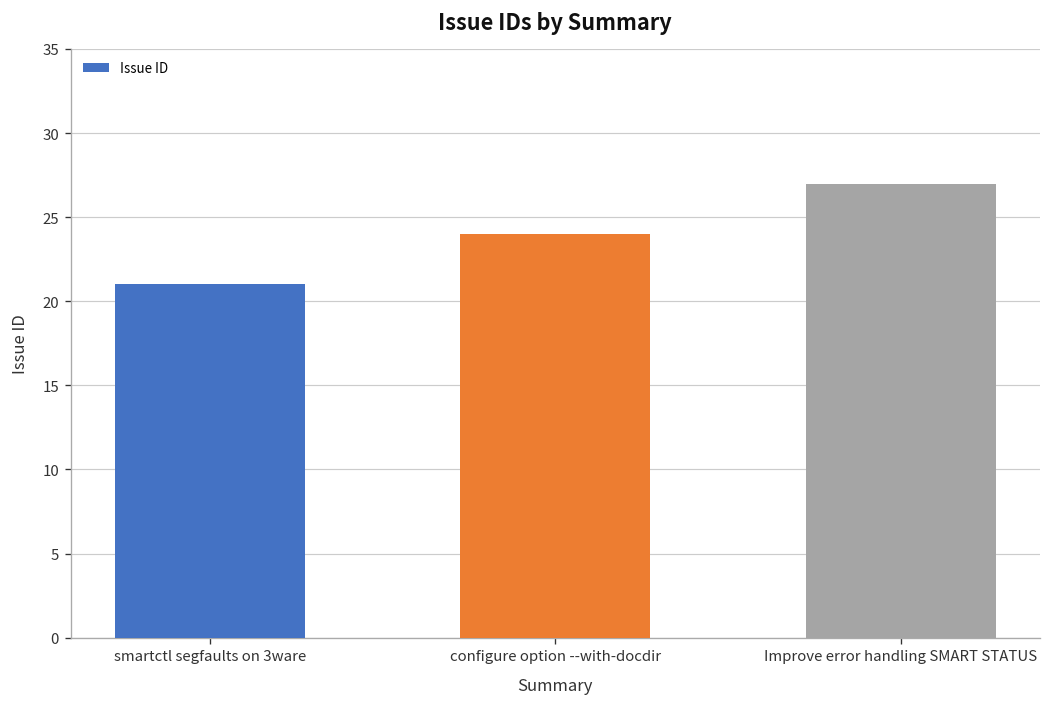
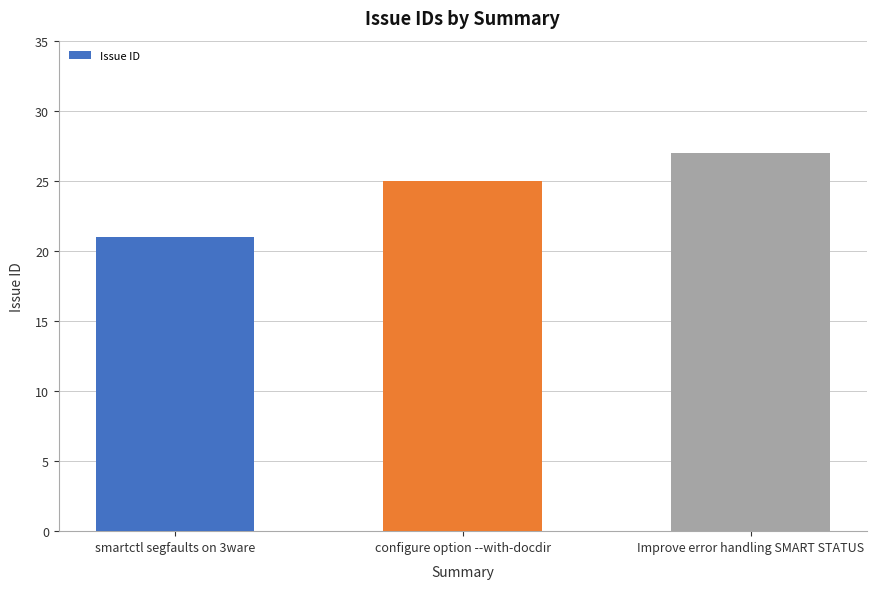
configure option --with-docdir: 24 -> 25
